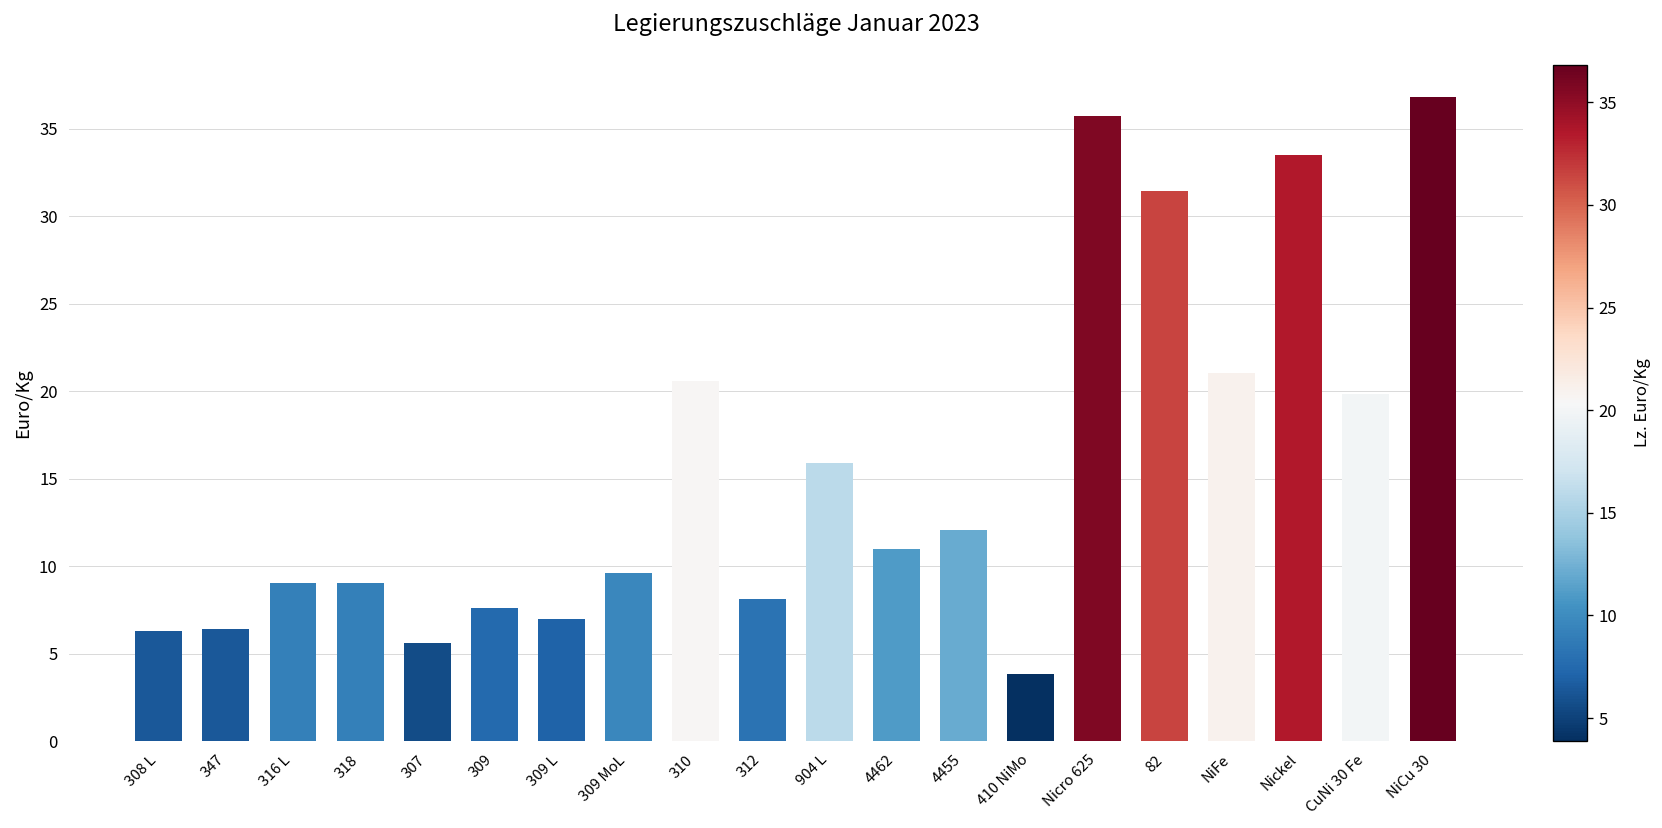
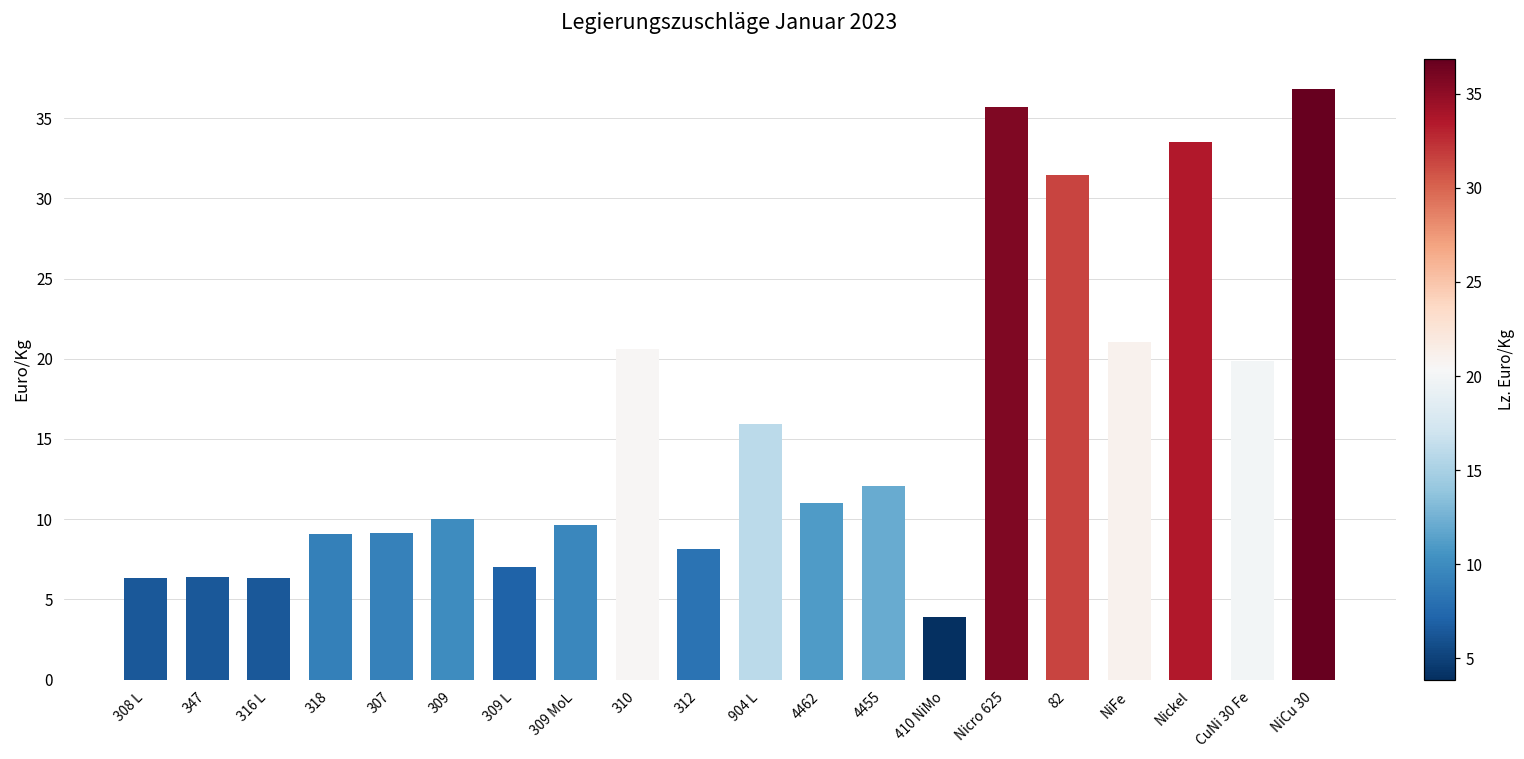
316 L: 9.1 -> 6.3
307: 5.6 -> 9.2
309: 7.6 -> 10.0
